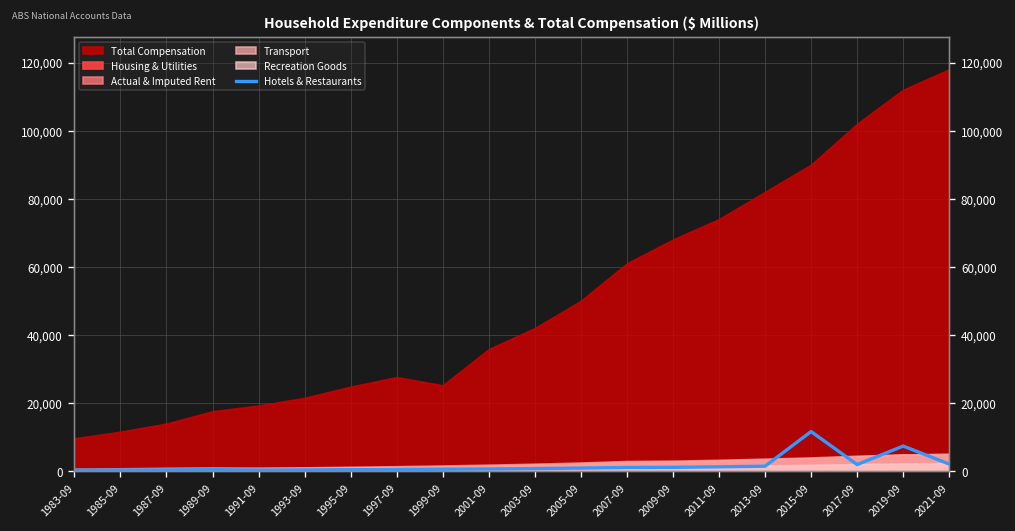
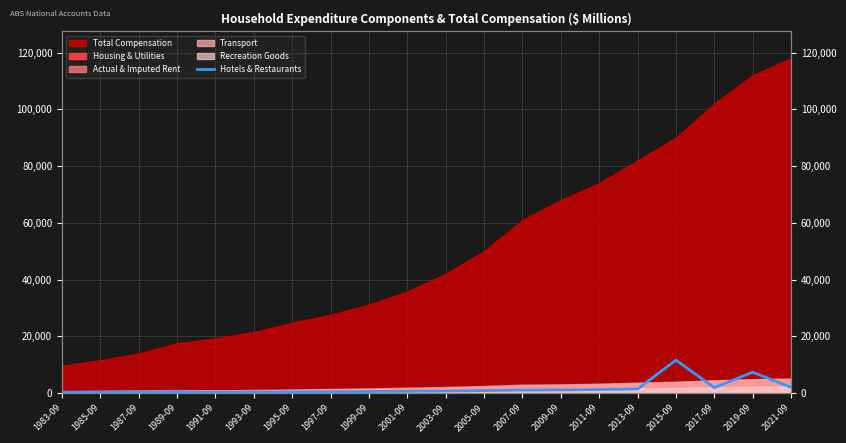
Total Compensation, 1999-09: 25,000 -> 31,000
